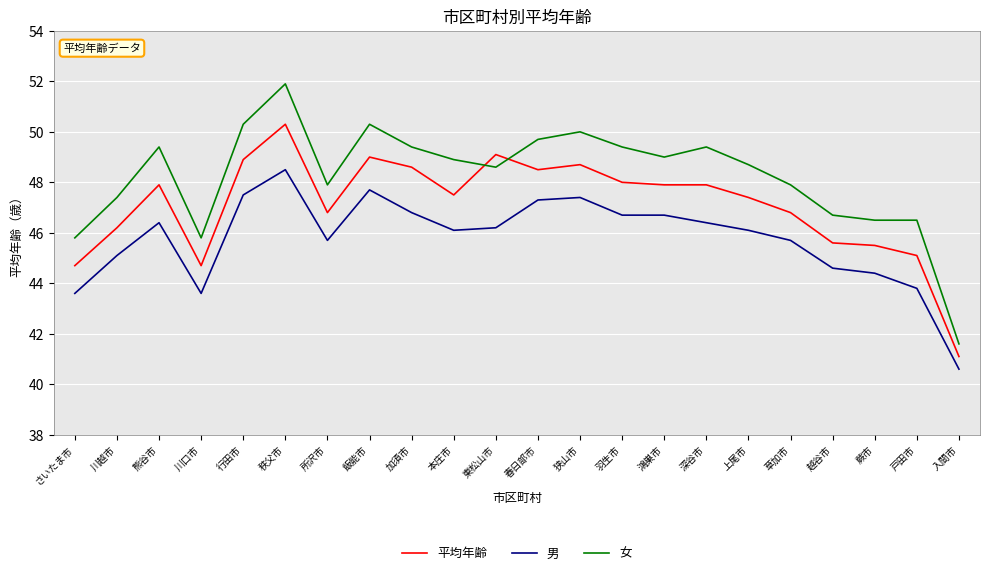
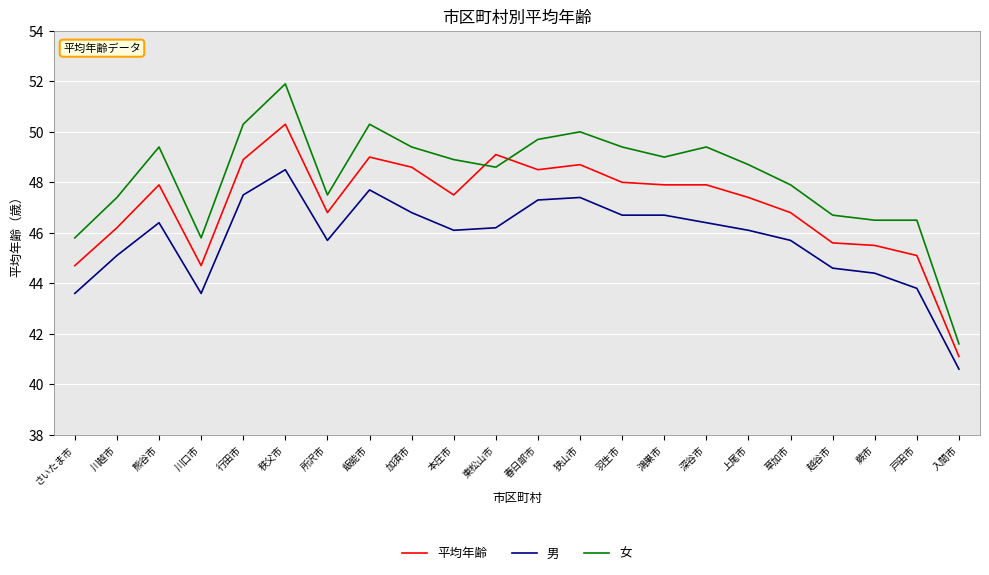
女, 所沢市: 47.9 -> 47.5
